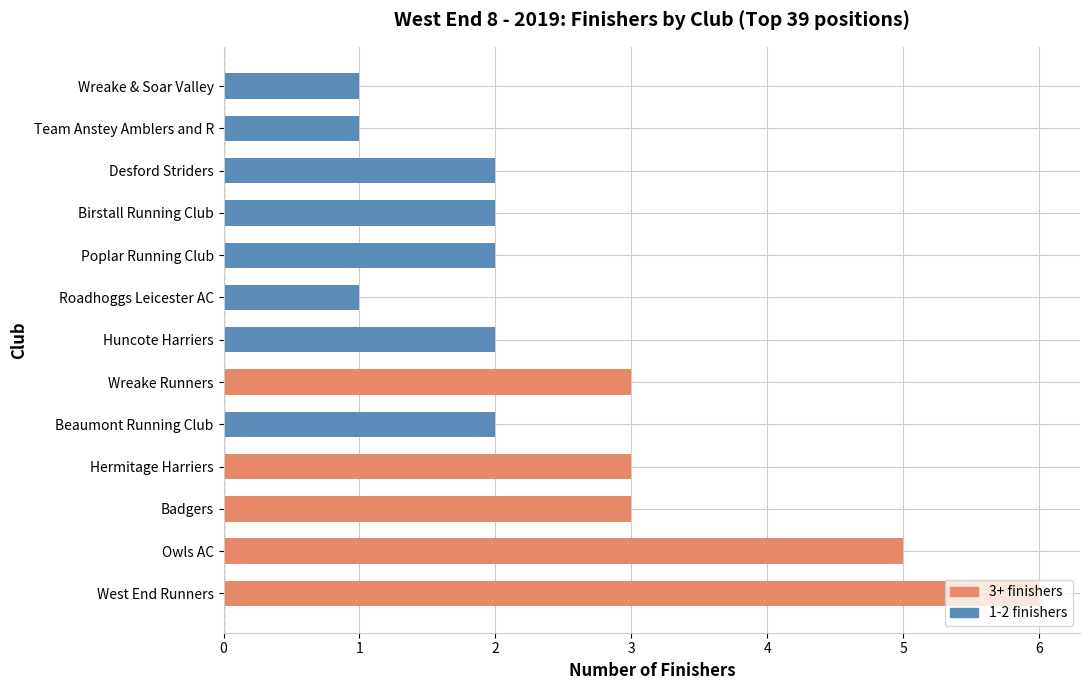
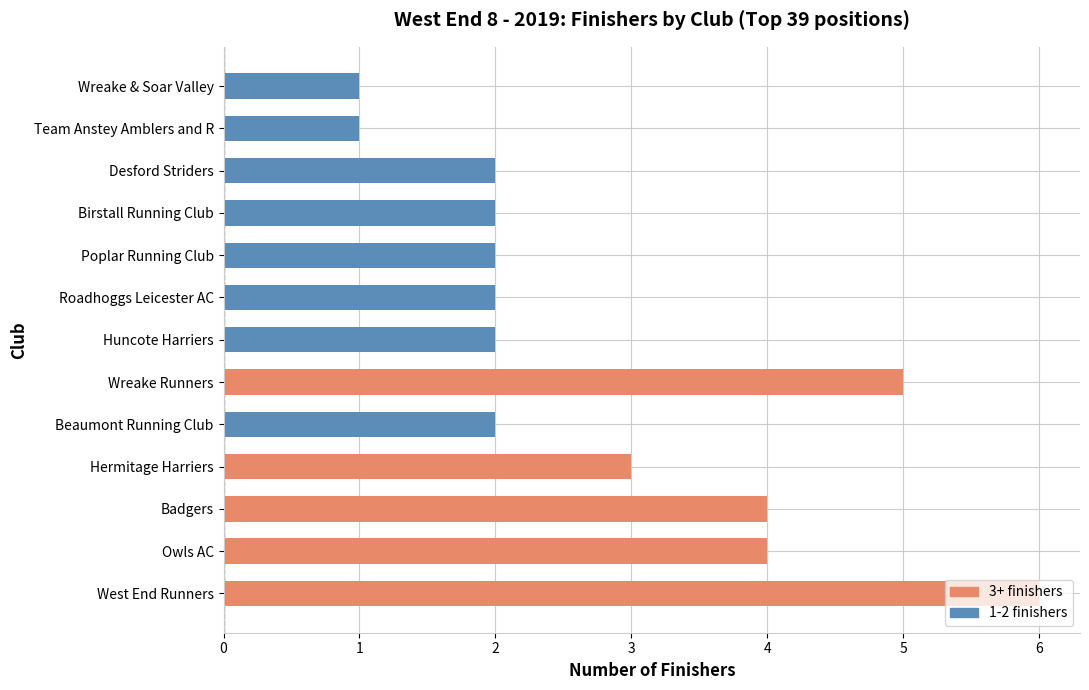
Roadhoggs Leicester AC: 1 -> 2
Wreake Runners: 3 -> 5
Badgers: 3 -> 4
Owls AC: 5 -> 4
